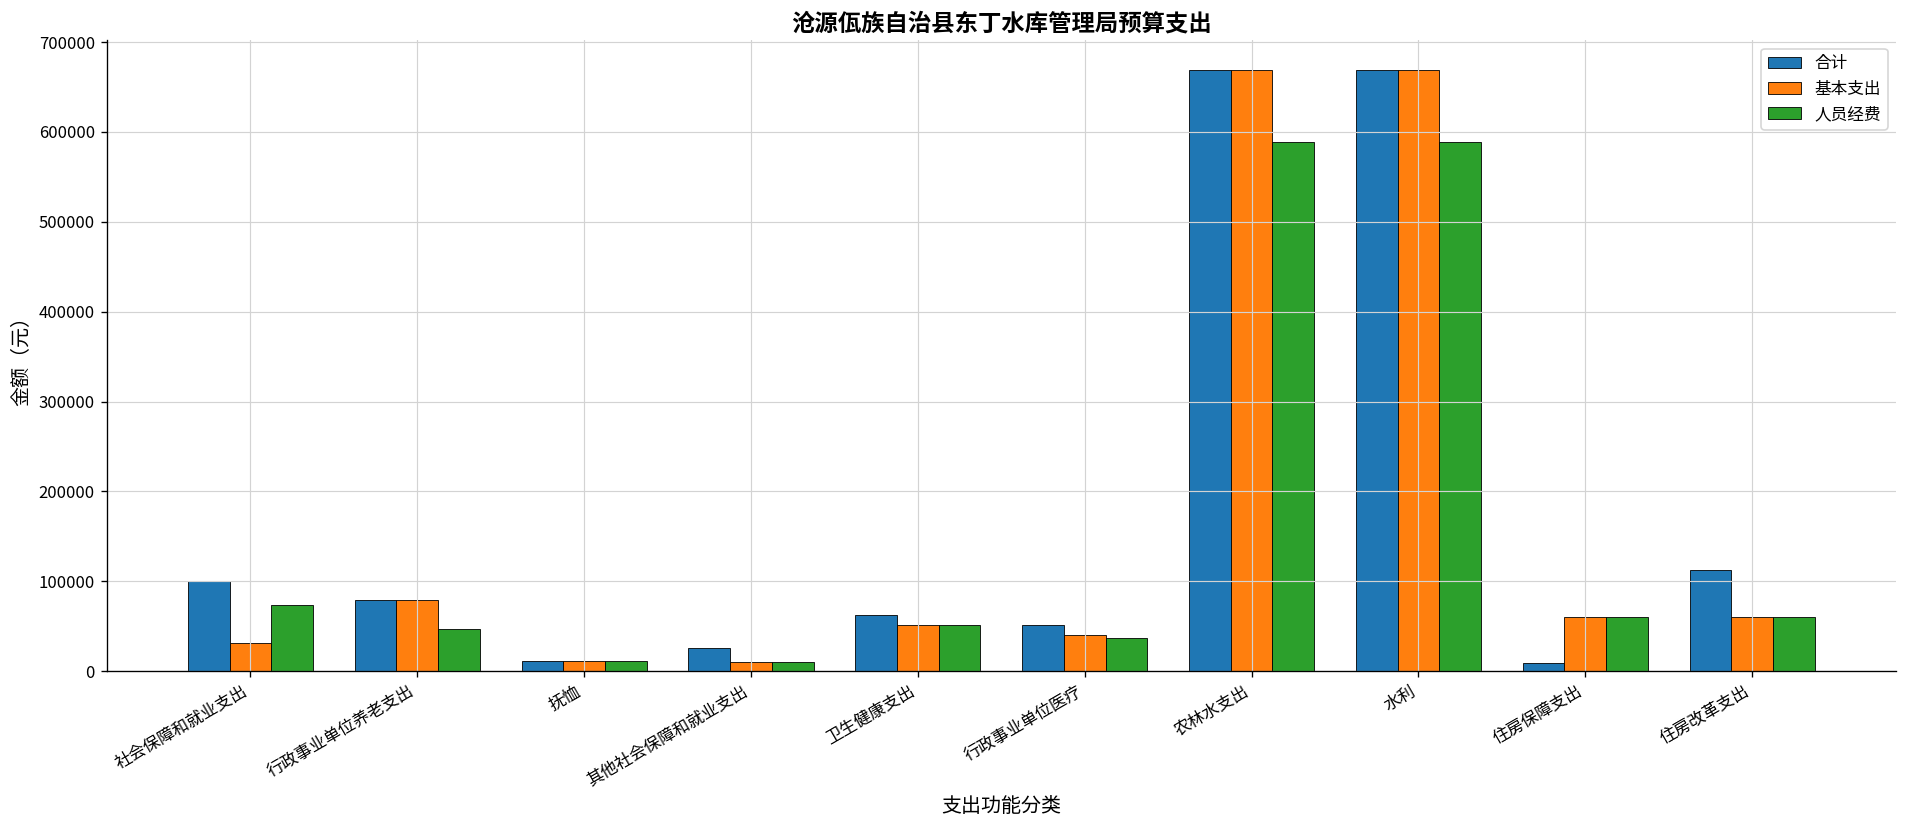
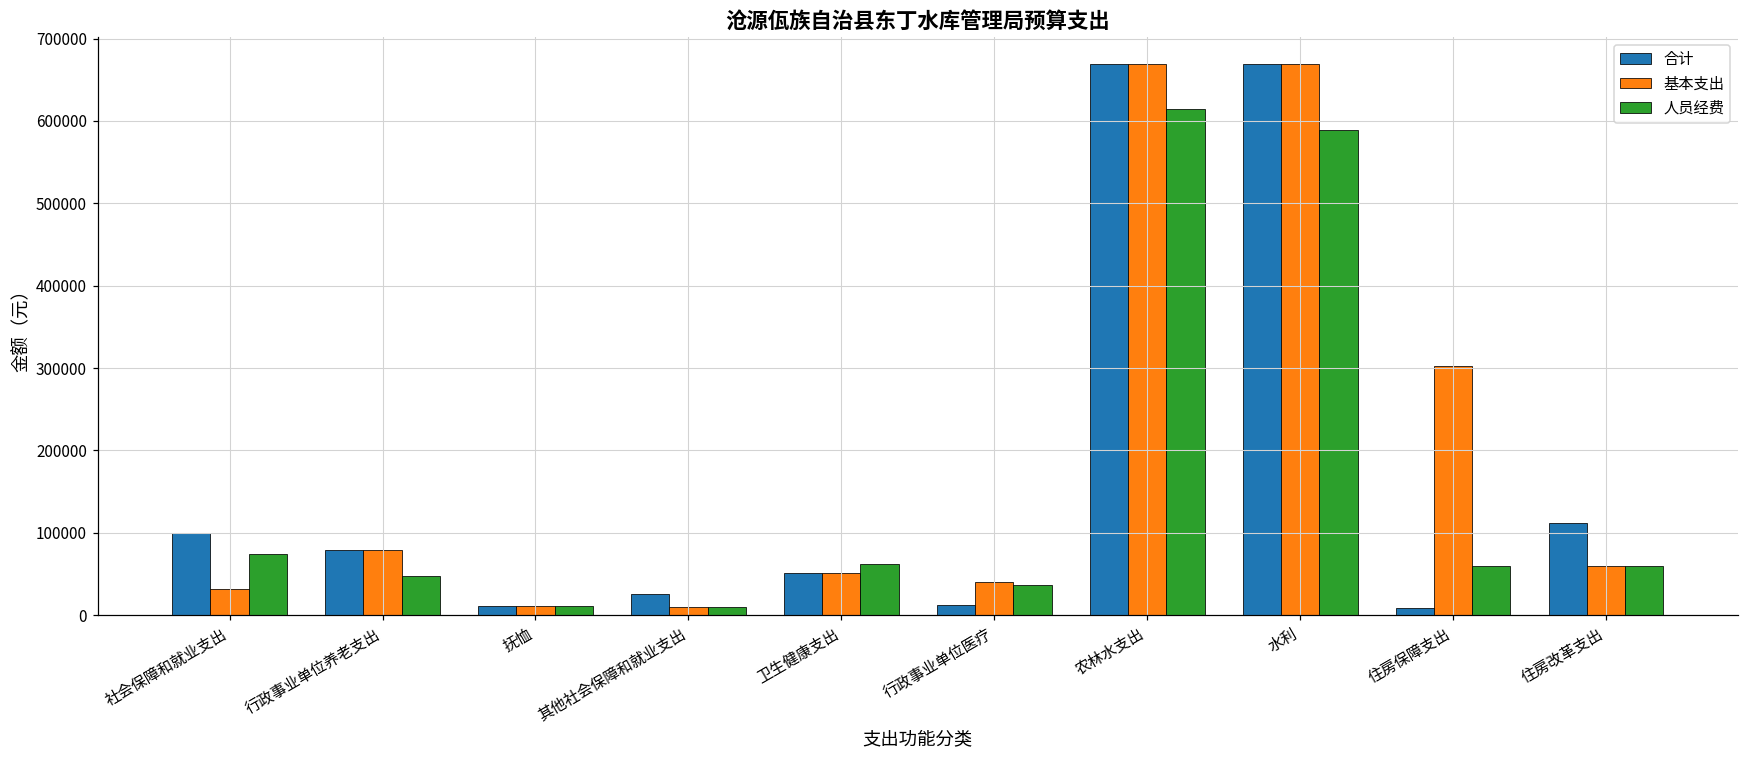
合计, 卫生健康支出: 60000 -> 50000
人员经费, 卫生健康支出: 50000 -> 60000
合计, 行政事业单位医疗: 50000 -> 10000
人员经费, 农林水支出: 590000 -> 610000
基本支出, 住房保障支出: 60000 -> 300000
